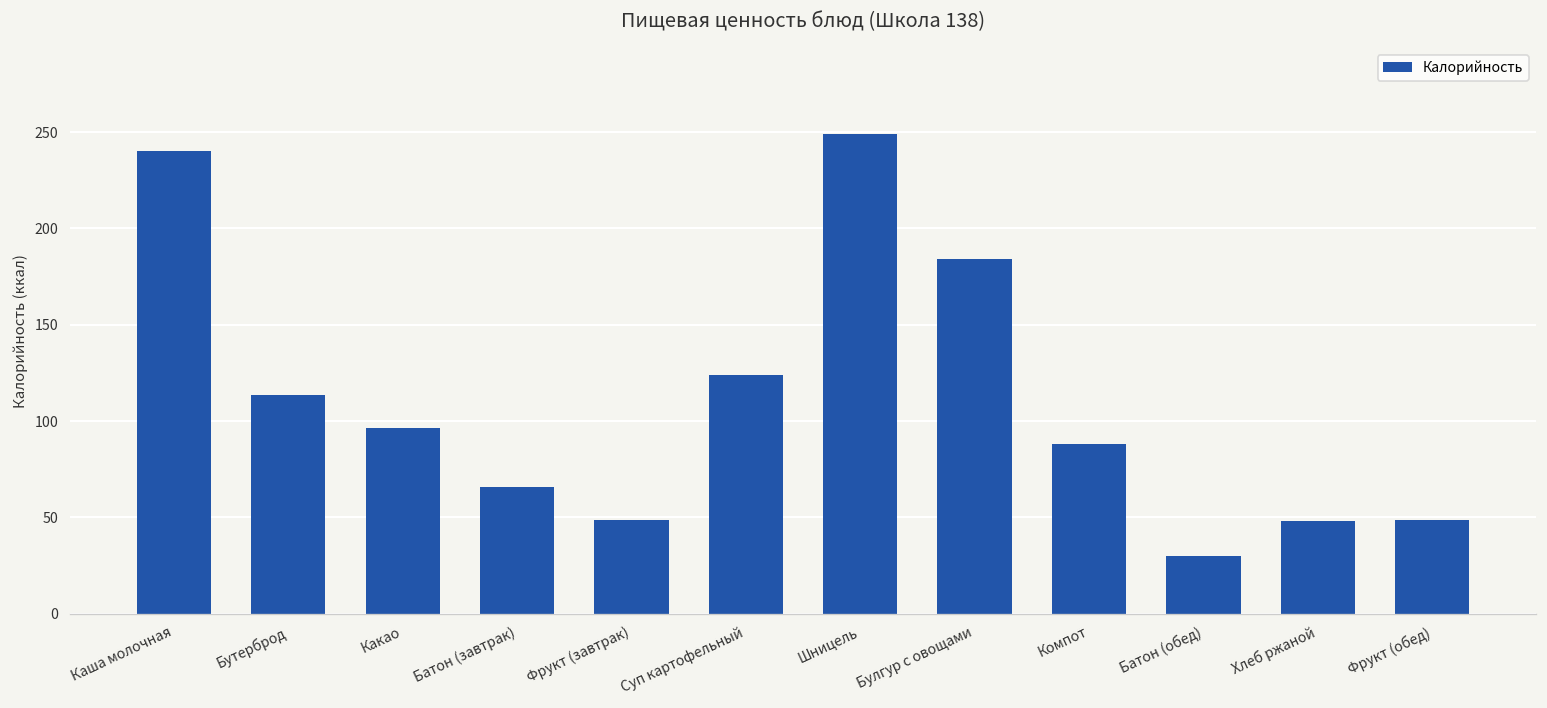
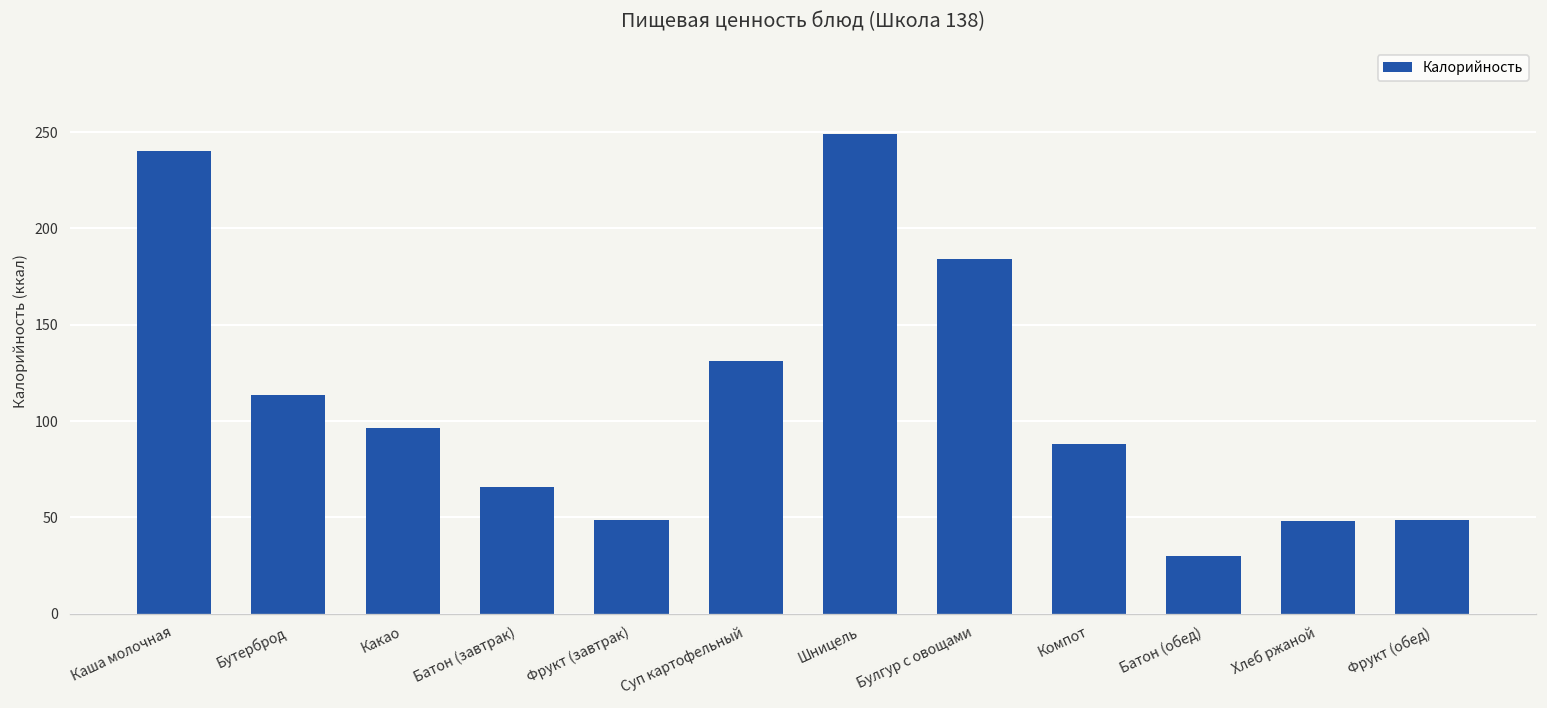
Суп картофельный: 124 -> 131
